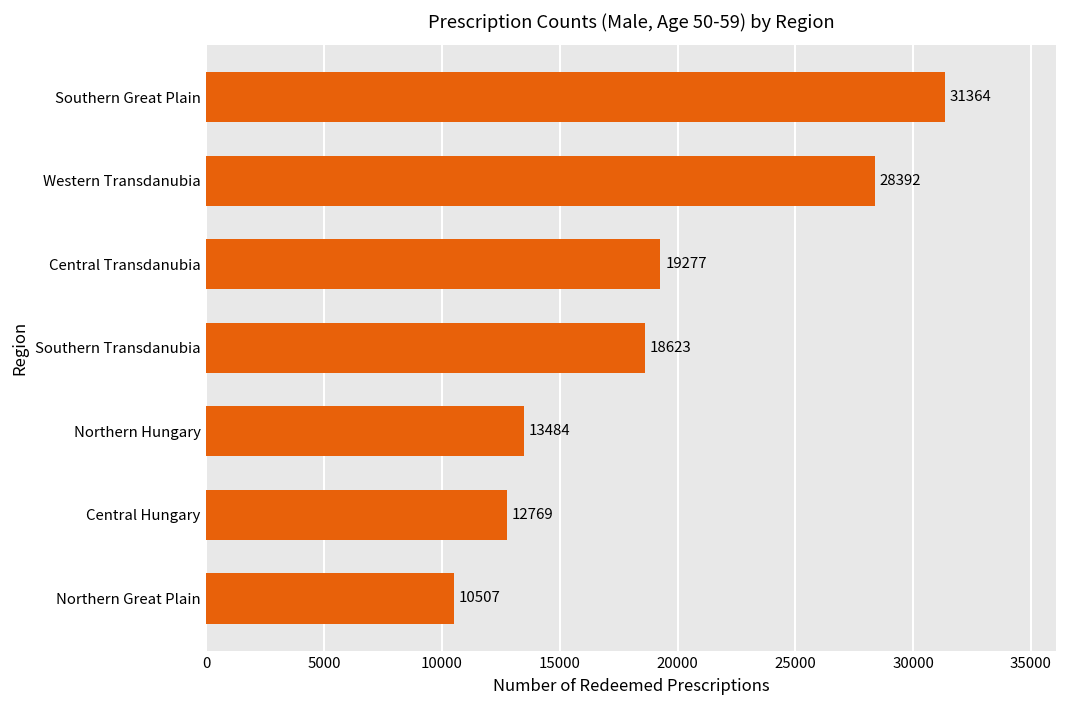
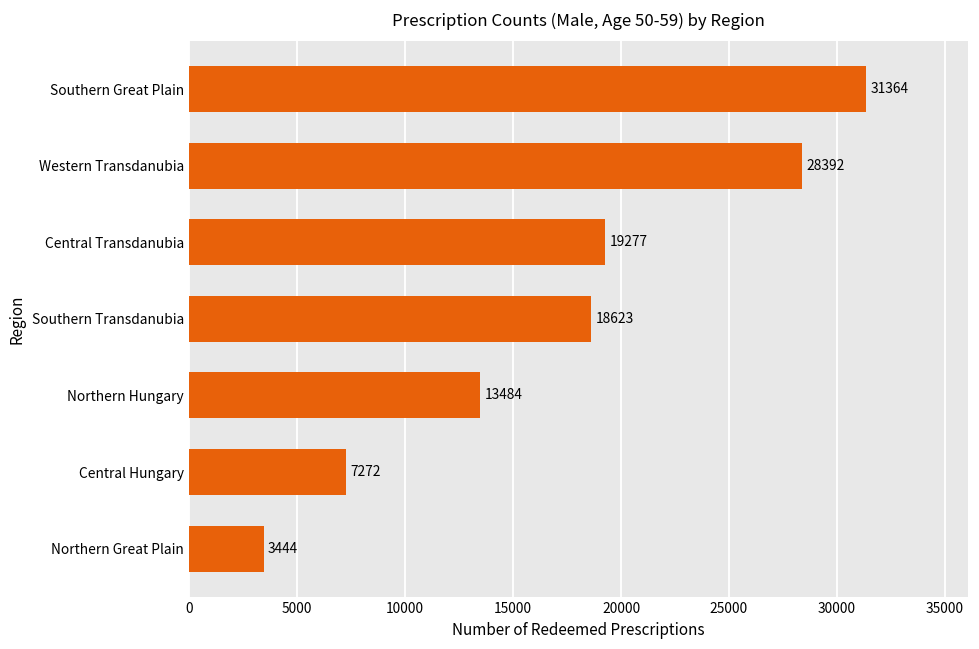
Central Hungary: 12769 -> 7272
Northern Great Plain: 10507 -> 3444
